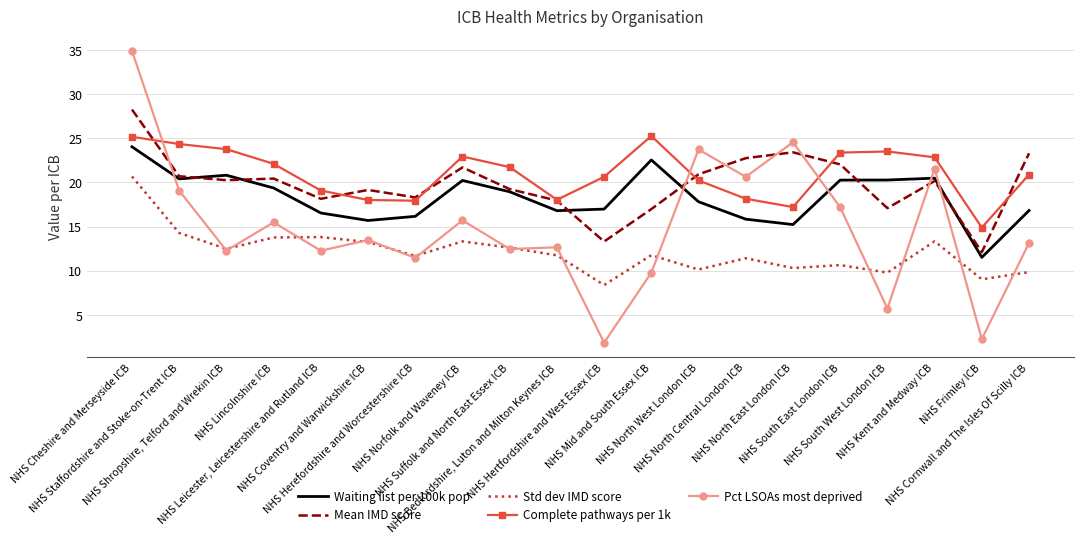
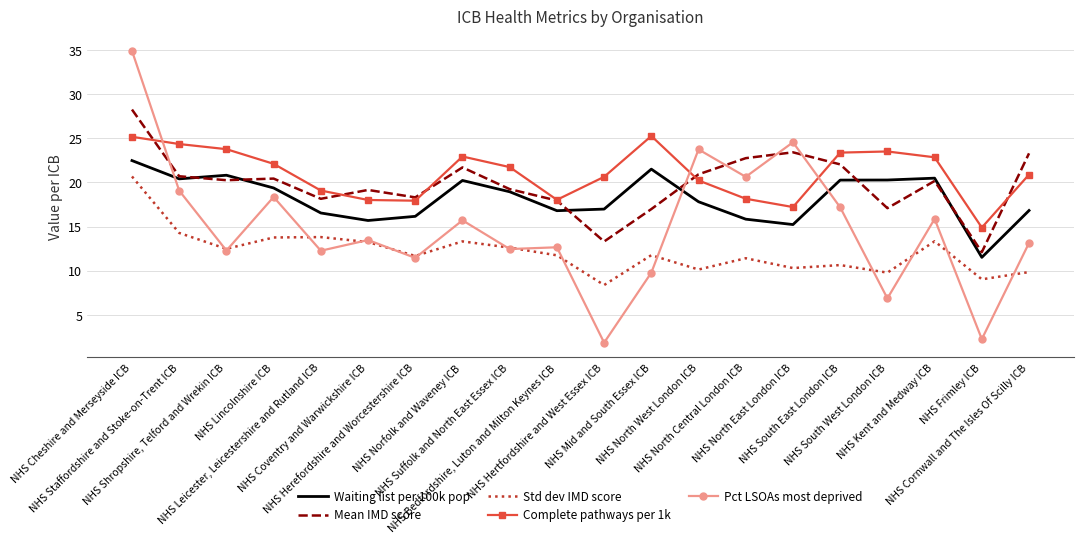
Waiting list per 100k pop, NHS Cheshire and Merseyside ICB: 24 -> 22
Pct LSOAs most deprived, NHS Lincolnshire ICB: 15 -> 18
Waiting list per 100k pop, NHS Mid and South Essex ICB: 23 -> 22
Pct LSOAs most deprived, NHS South West London ICB: 6 -> 7
Pct LSOAs most deprived, NHS Kent and Medway ICB: 22 -> 16
